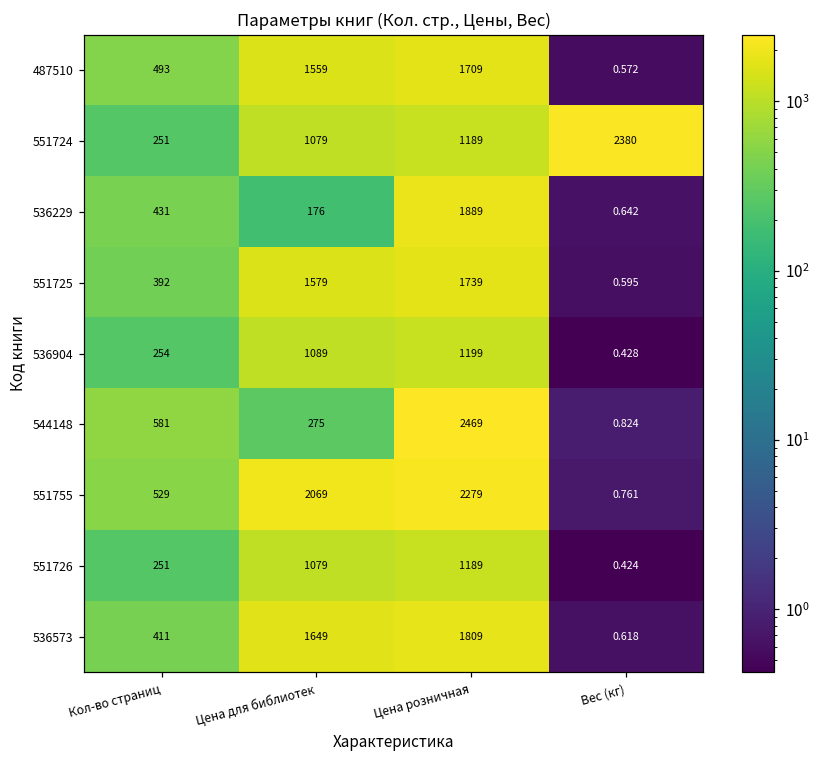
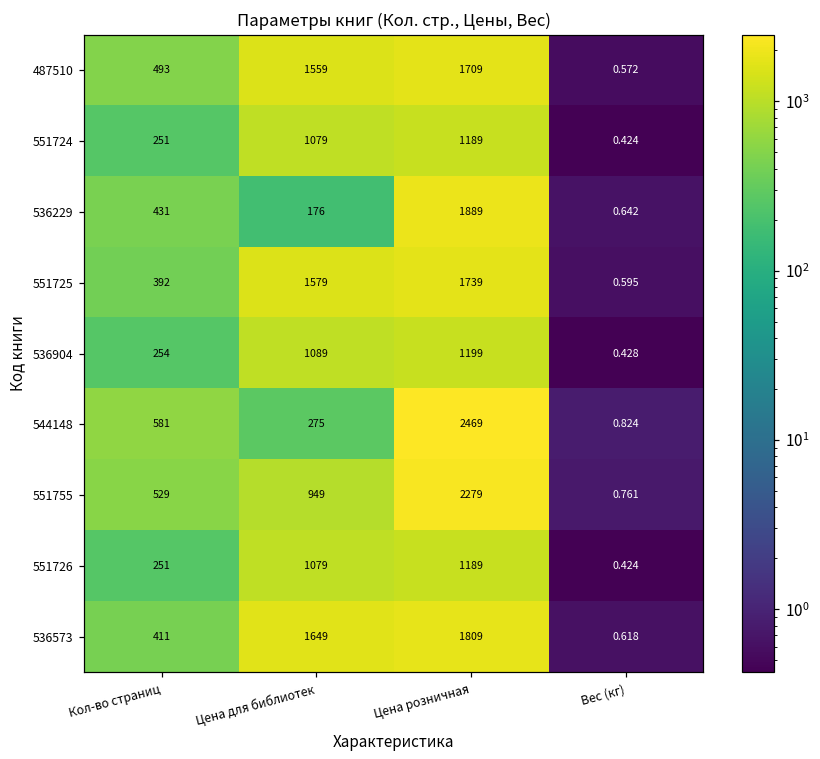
551724, Вес (кг): 2380 -> 0.424
551755, Цена для библиотек: 2069 -> 949
